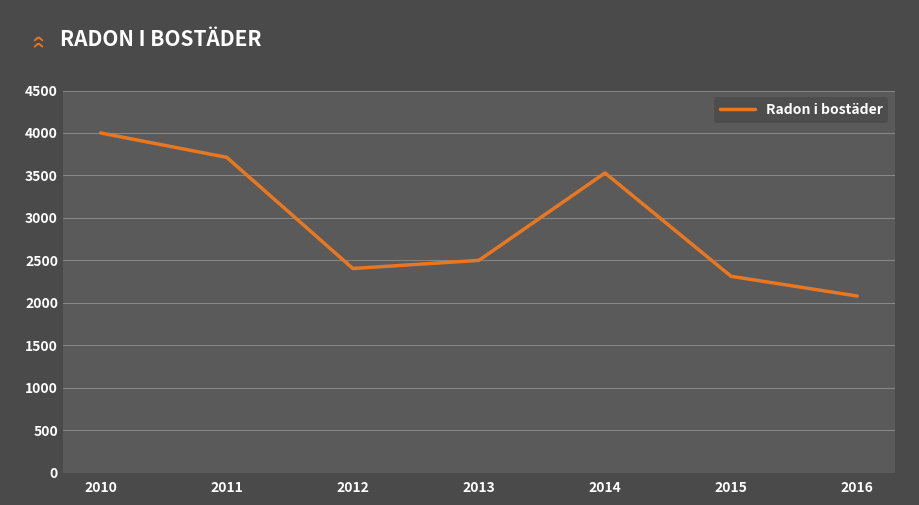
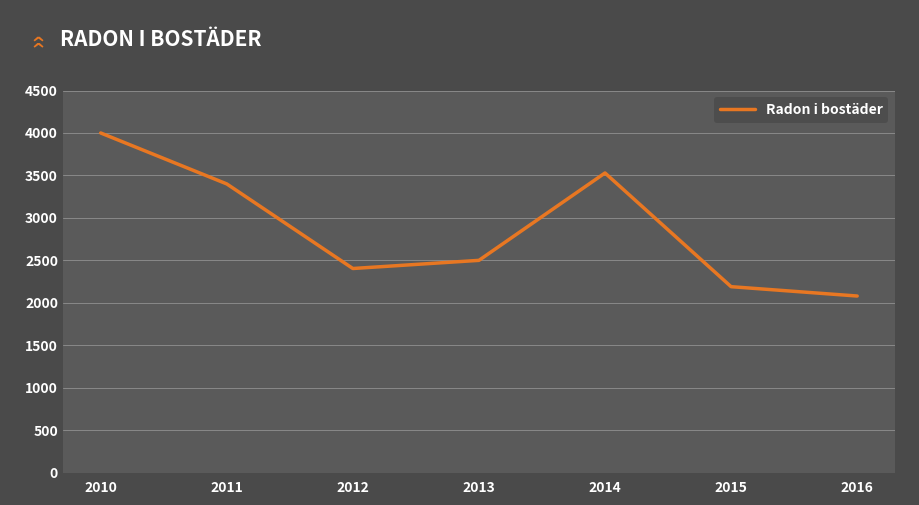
2011: 3700 -> 3400
2015: 2300 -> 2200
